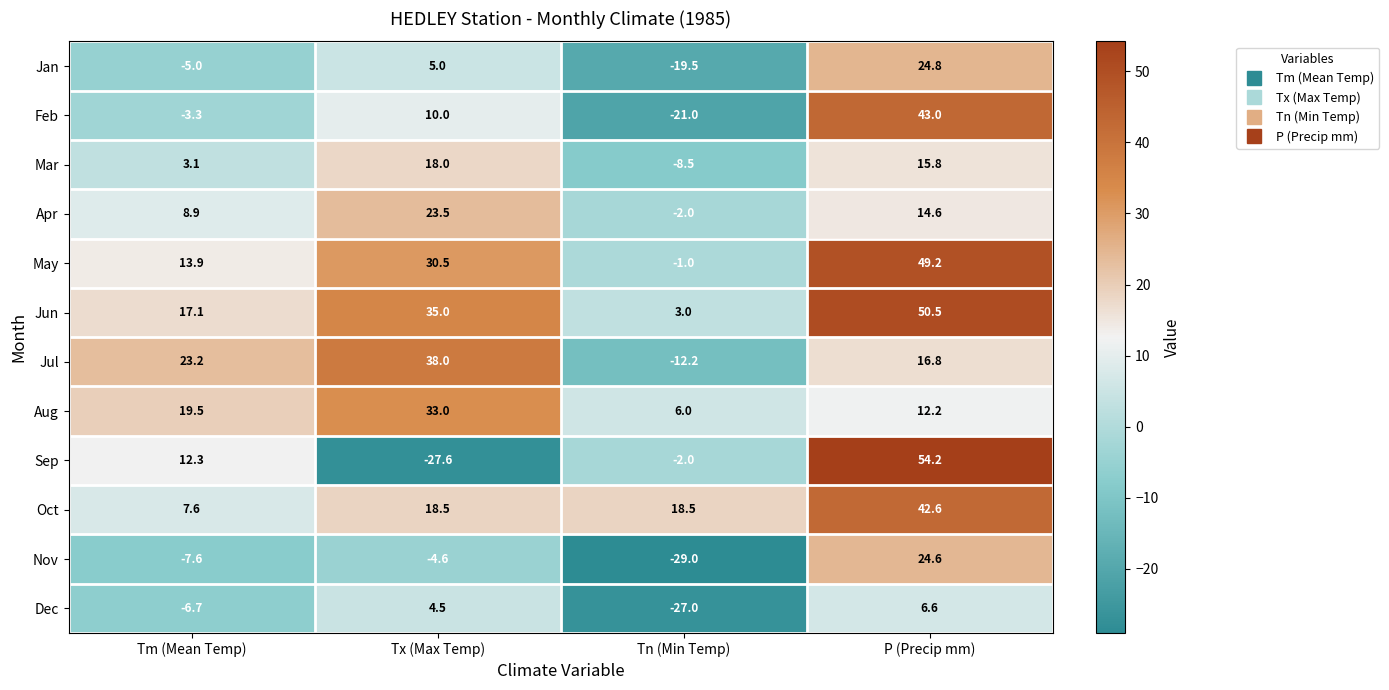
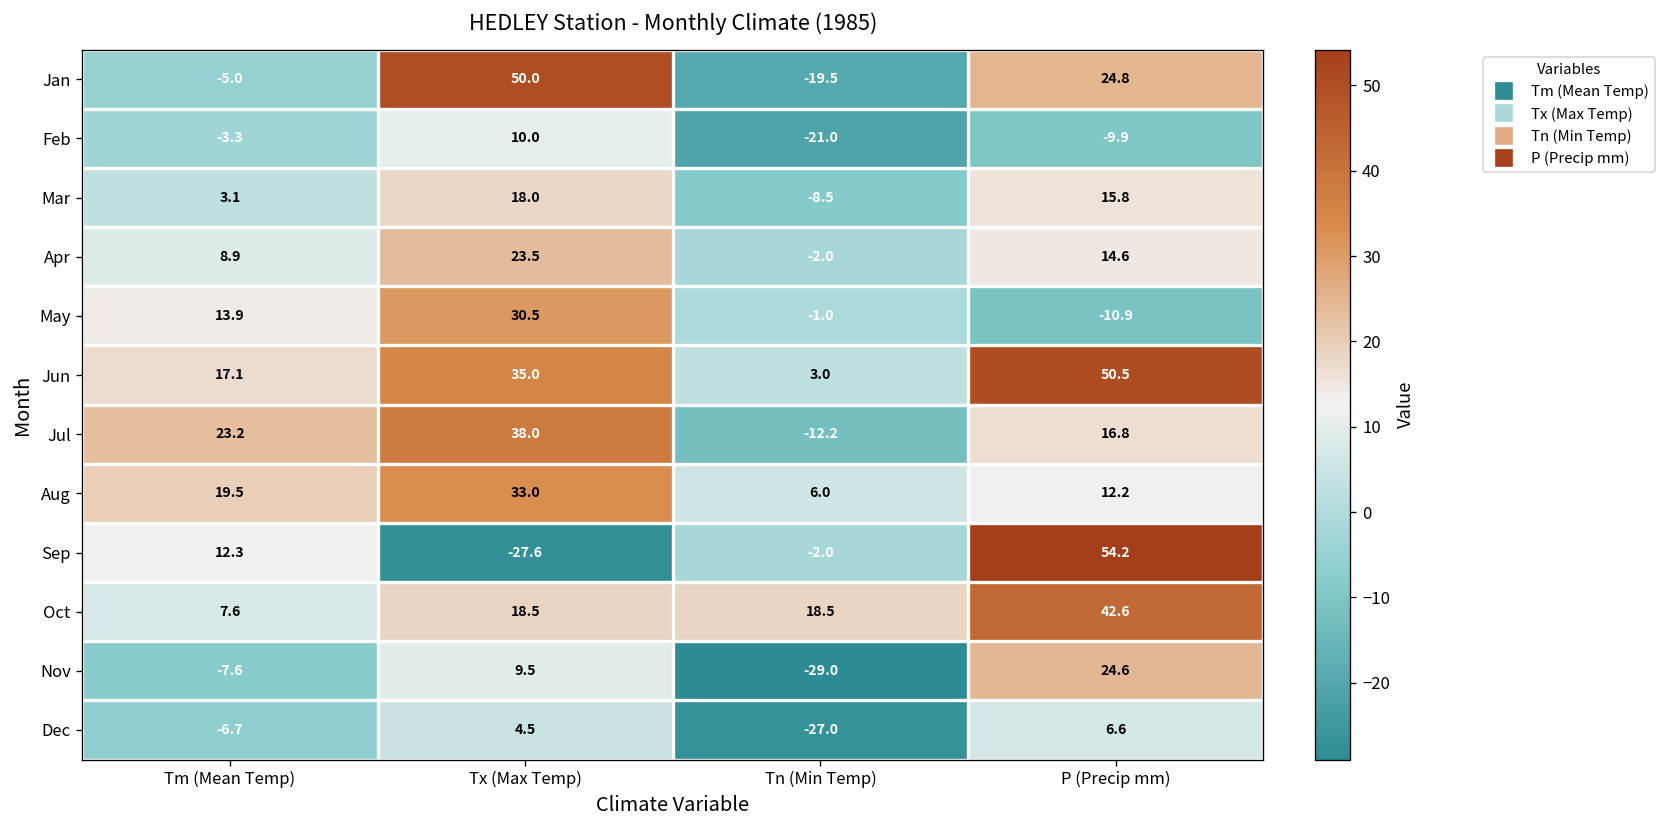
Jan, Tx (Max Temp): 5.0 -> 50.0
Feb, P (Precip mm): 43.0 -> -9.9
May, P (Precip mm): 49.2 -> -10.9
Nov, Tx (Max Temp): -4.6 -> 9.5
